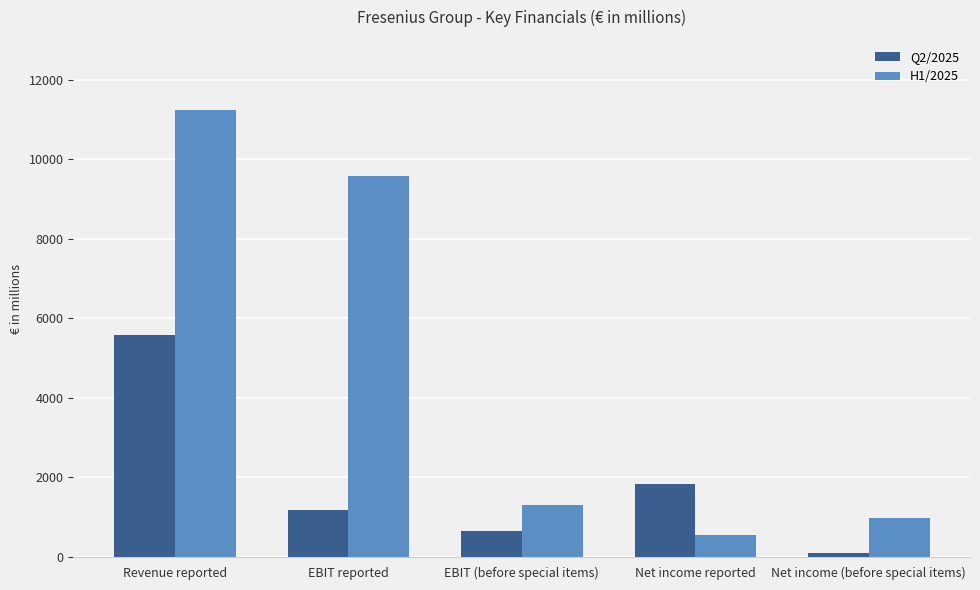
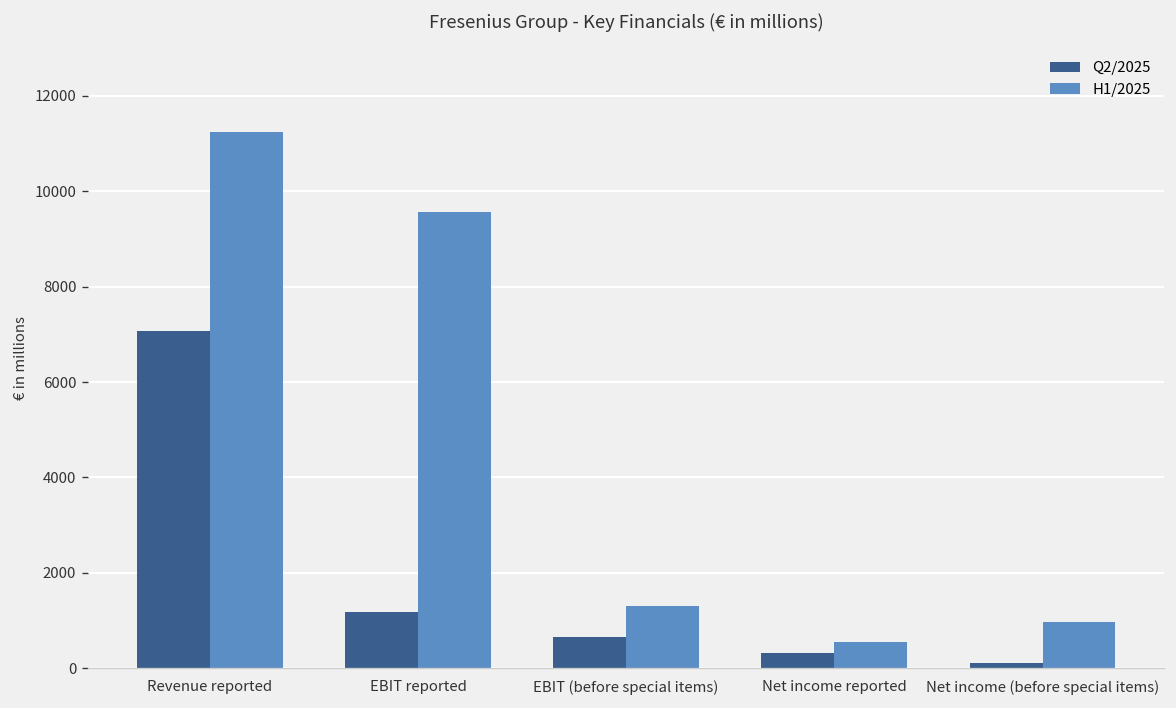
Q2/2025, Revenue reported: 5600 -> 7100
Q2/2025, Net income reported: 1800 -> 300
